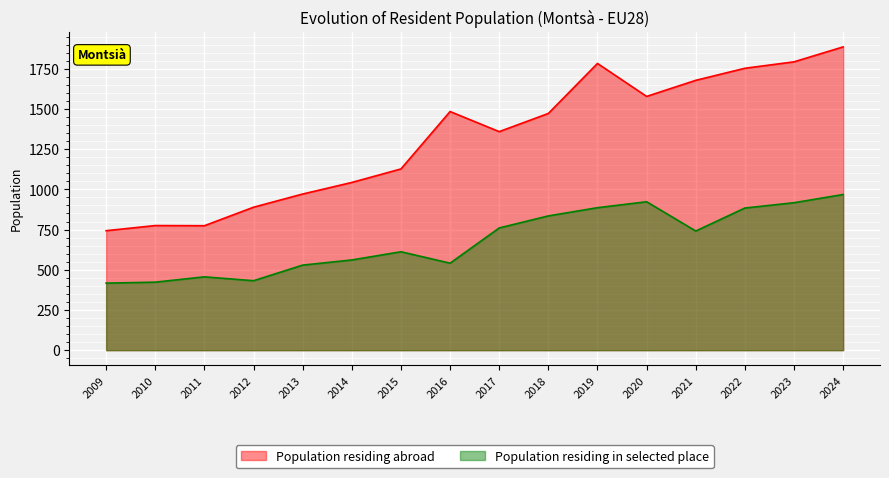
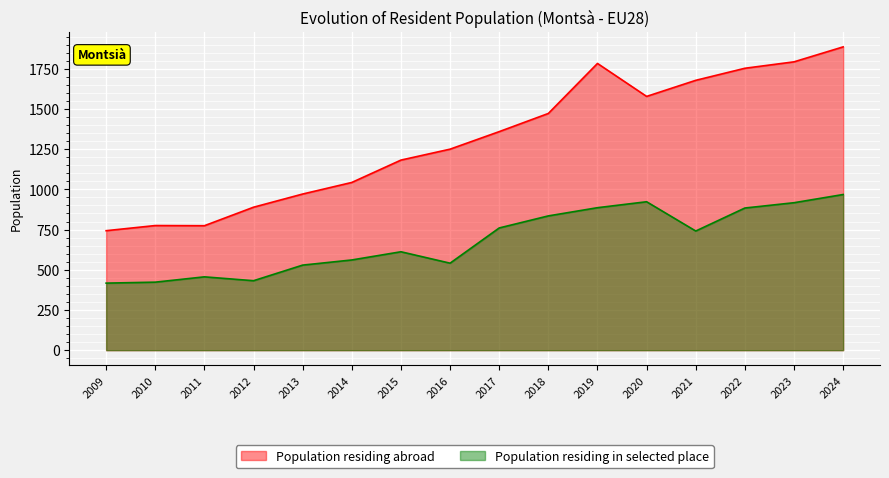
Population residing abroad, 2015: 1130 -> 1180
Population residing abroad, 2016: 1480 -> 1250
